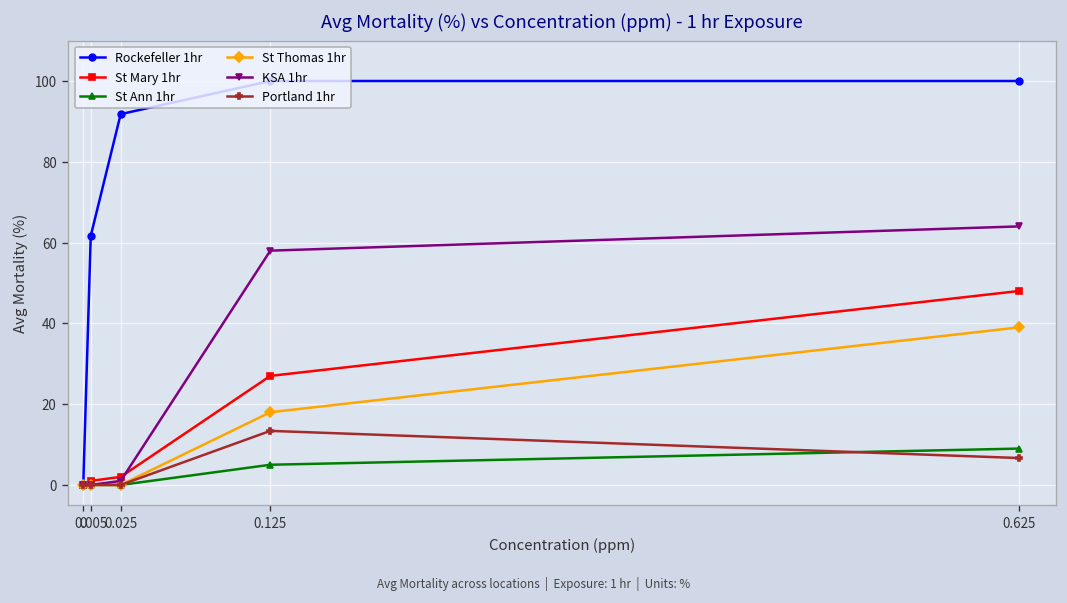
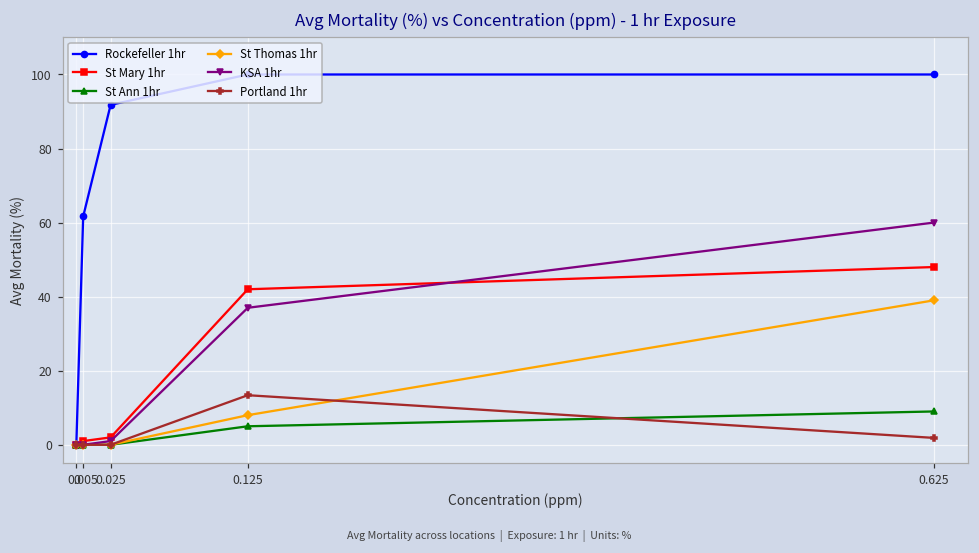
St Mary 1hr, 0.125: 27 -> 42
St Thomas 1hr, 0.125: 18 -> 8
KSA 1hr, 0.125: 58 -> 37
KSA 1hr, 0.625: 64 -> 60
Portland 1hr, 0.625: 7 -> 2
